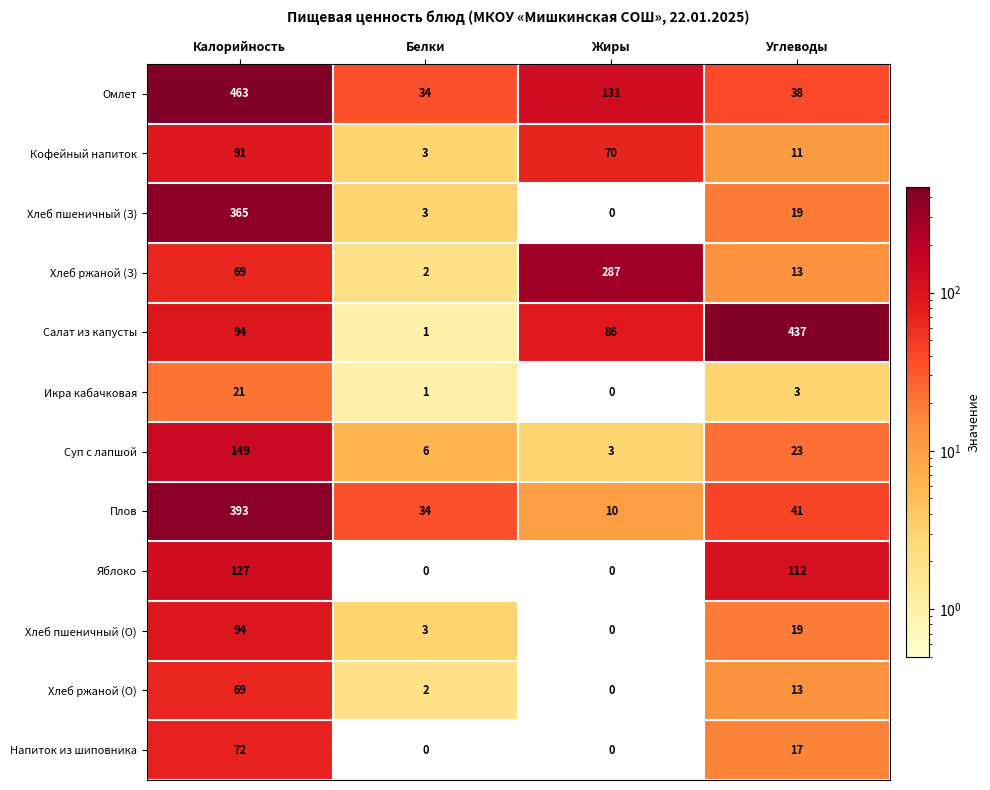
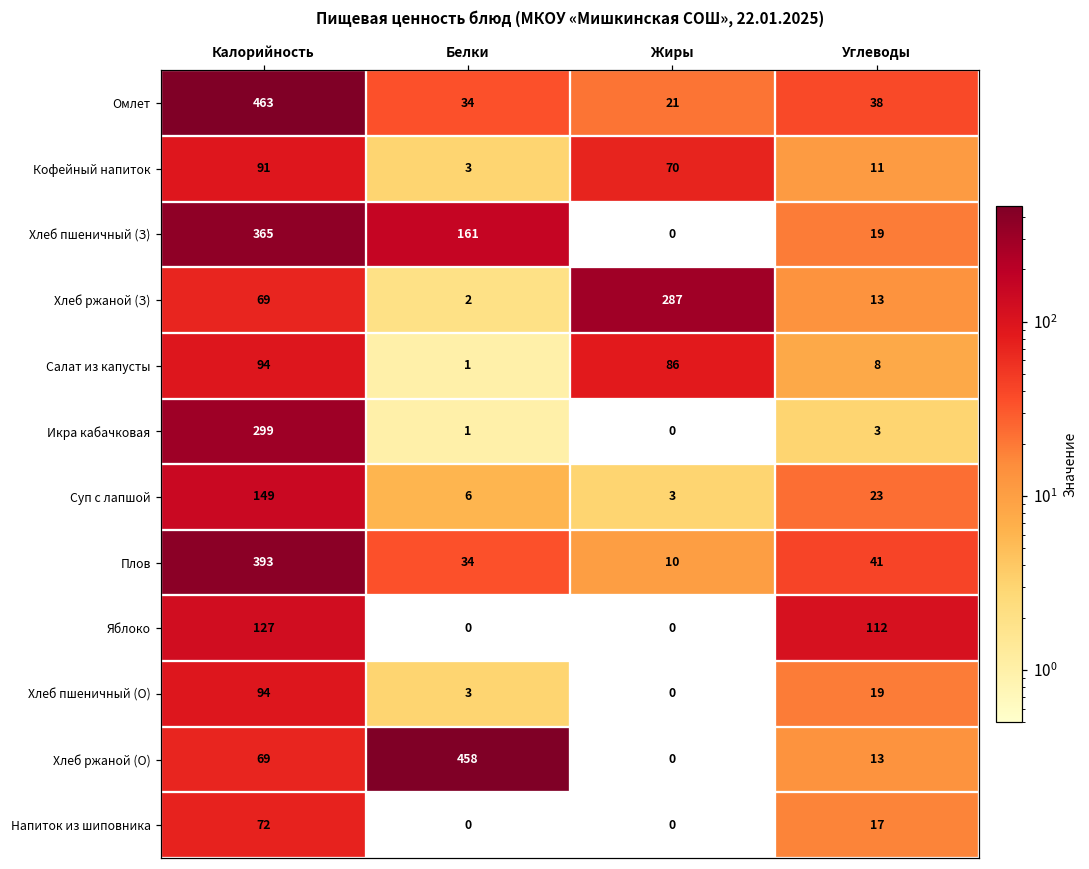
Омлет, Жиры: 131 -> 21
Хлеб пшеничный (З), Белки: 3 -> 161
Салат из капусты, Углеводы: 437 -> 8
Икра кабачковая, Калорийность: 21 -> 299
Хлеб ржаной (О), Белки: 2 -> 458
